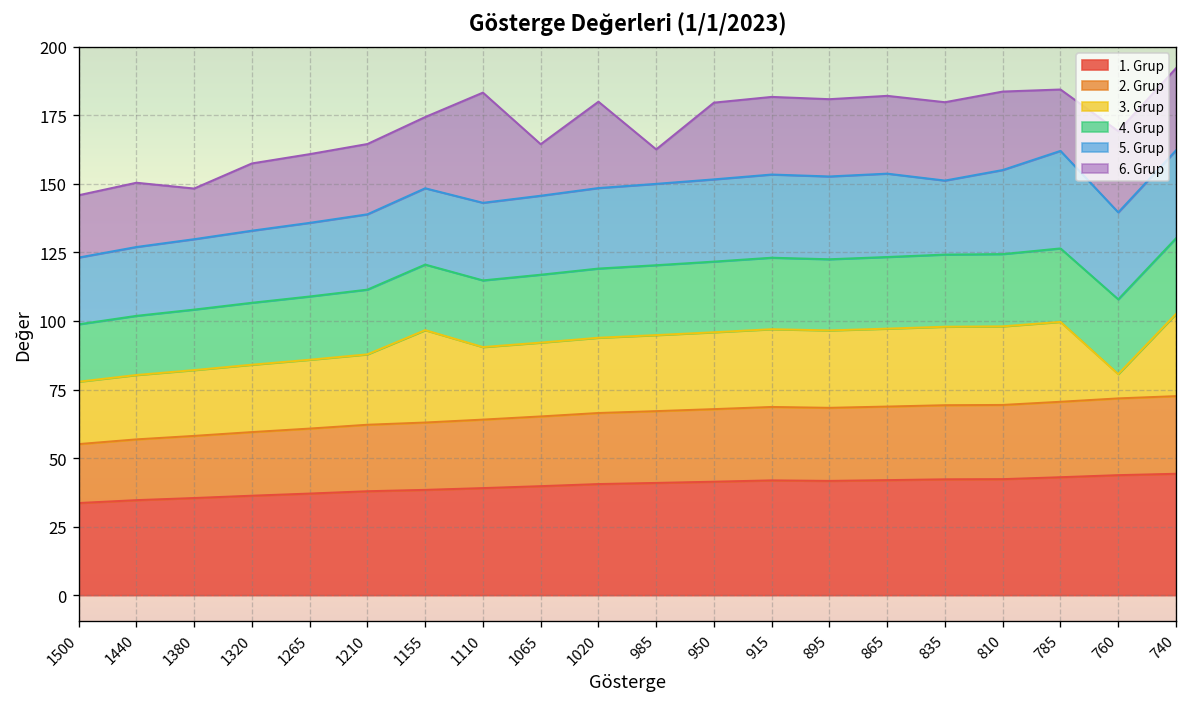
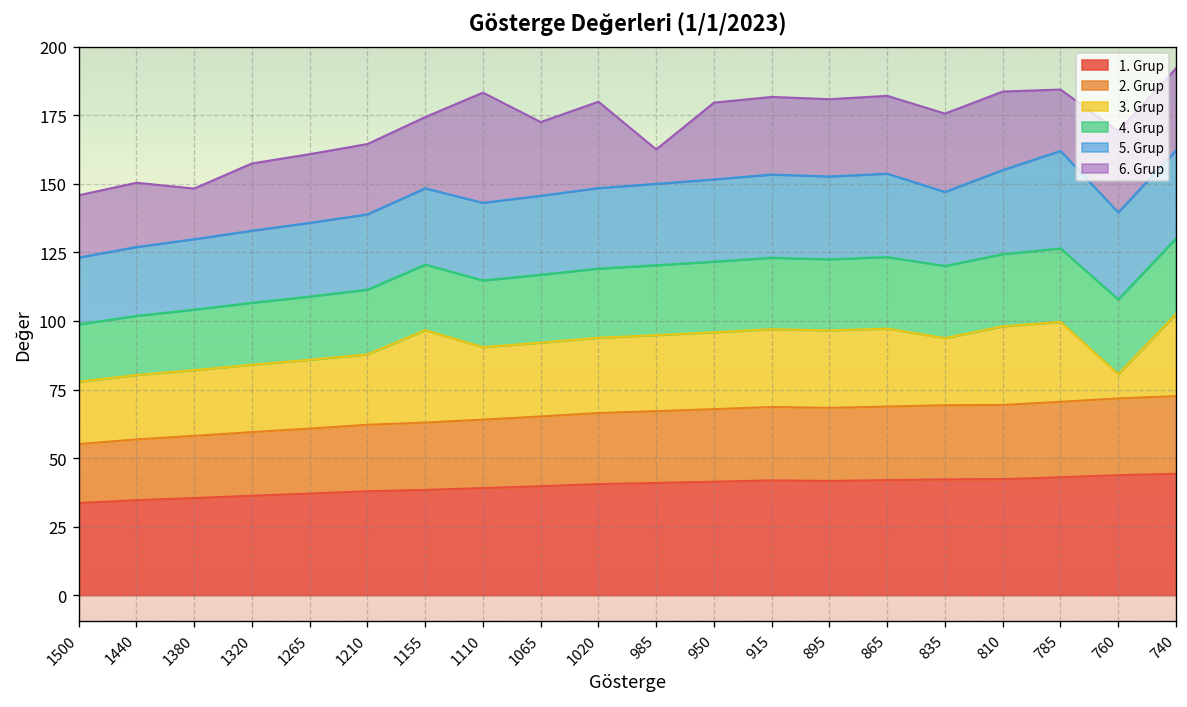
6. Grup, 1065: 19 -> 27
3. Grup, 835: 29 -> 24
